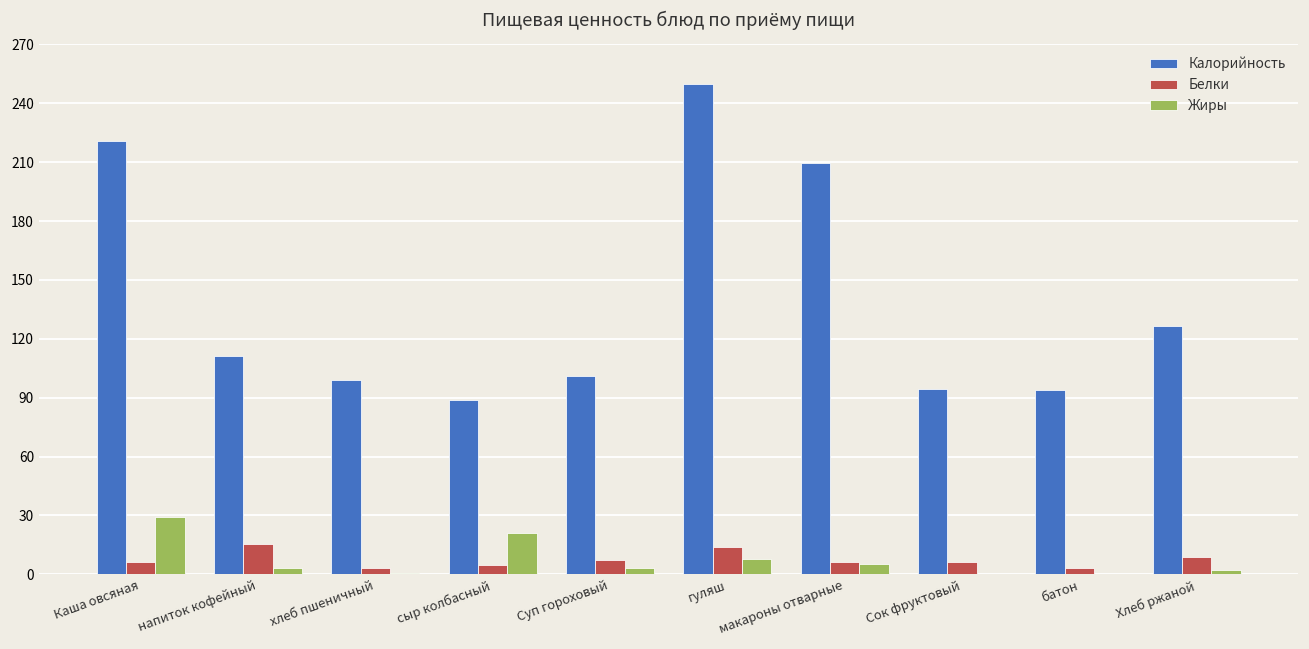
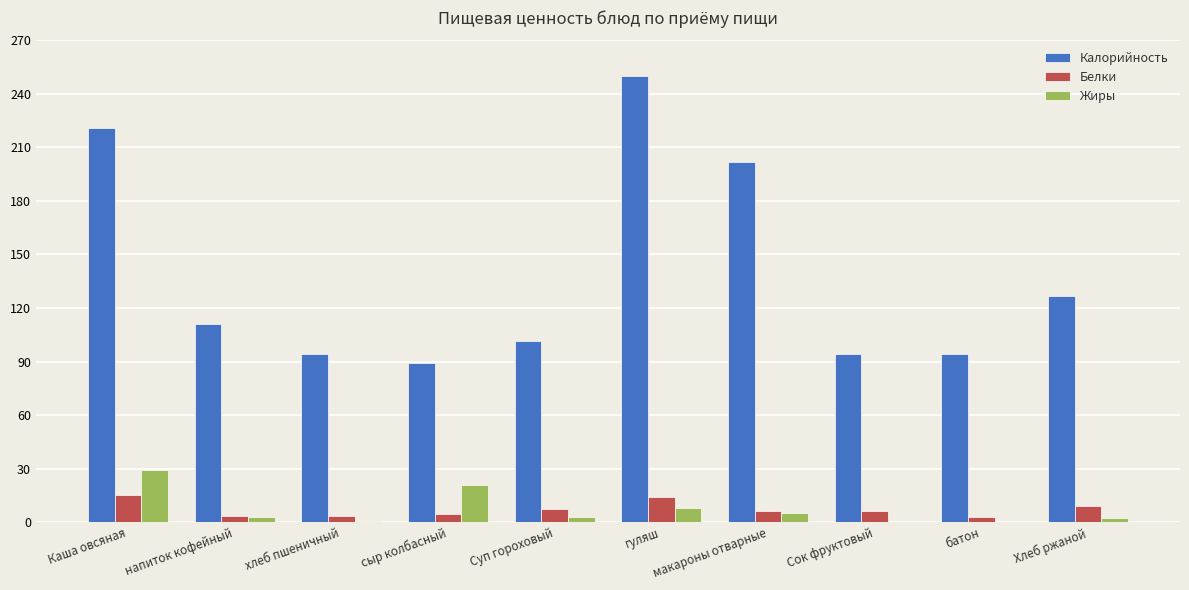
Белки, Каша овсяная: 6 -> 15
Белки, напиток кофейный: 15 -> 4
Калорийность, хлеб пшеничный: 99 -> 94
Калорийность, макароны отварные: 210 -> 202
